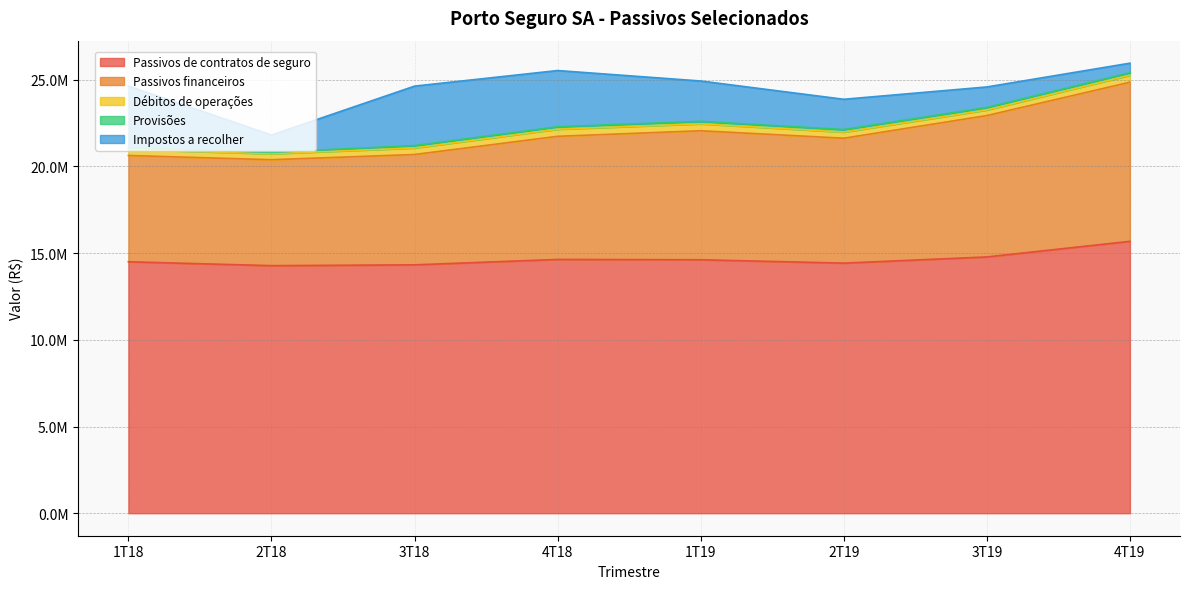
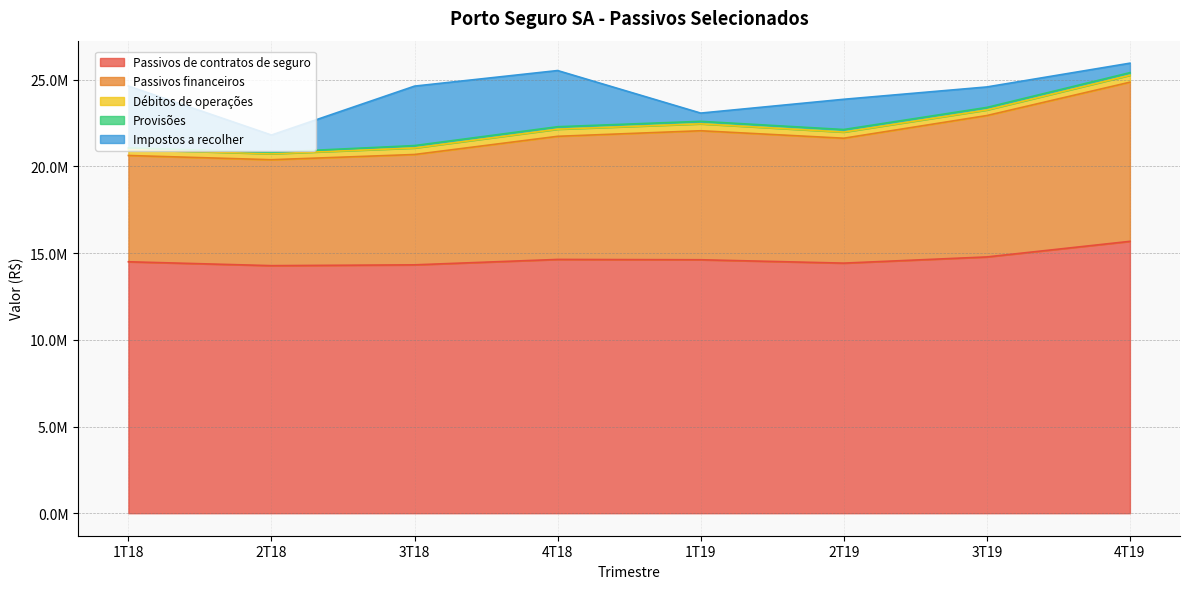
Impostos a recolher, 1T19: 2300000 -> 500000
